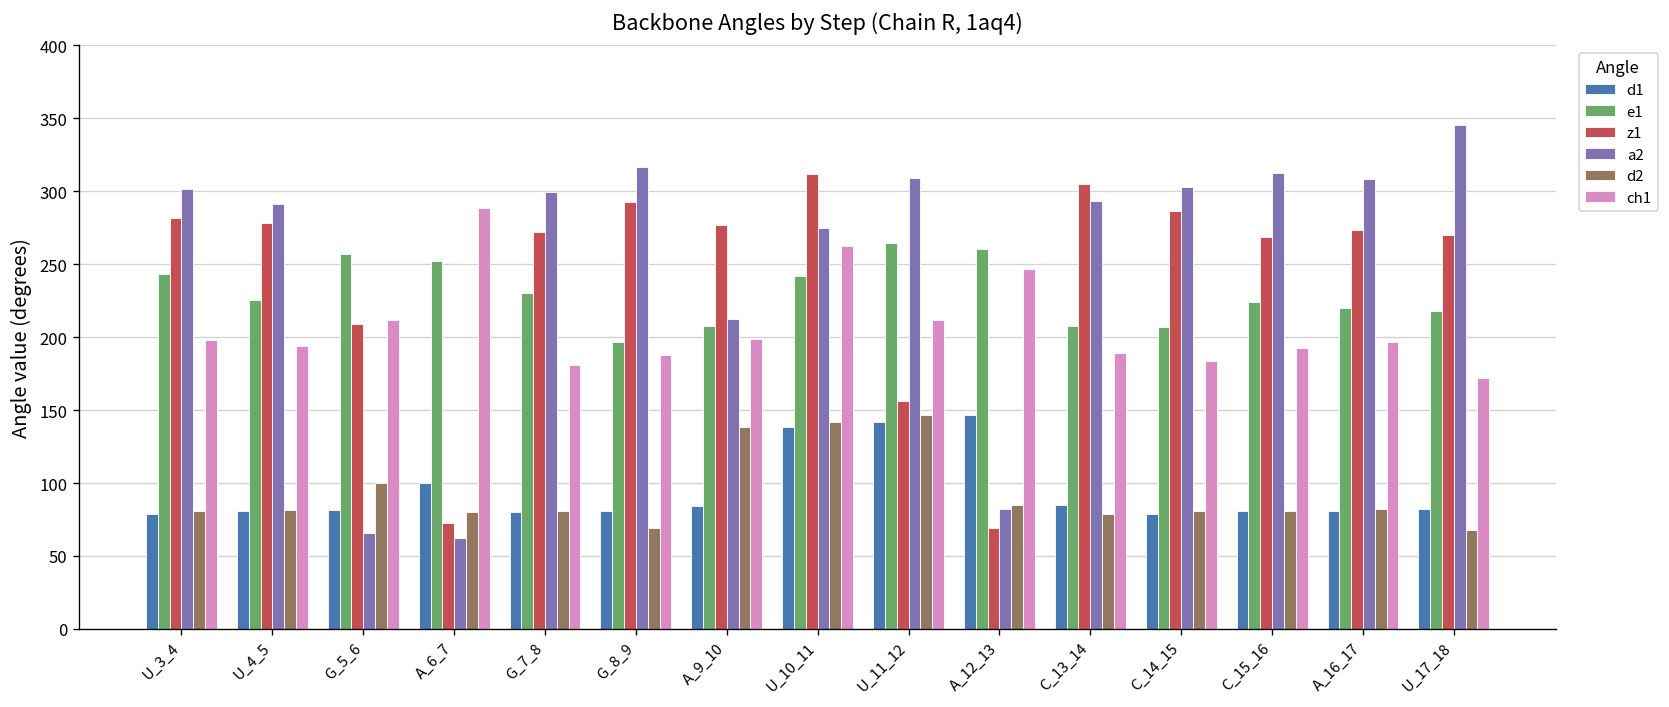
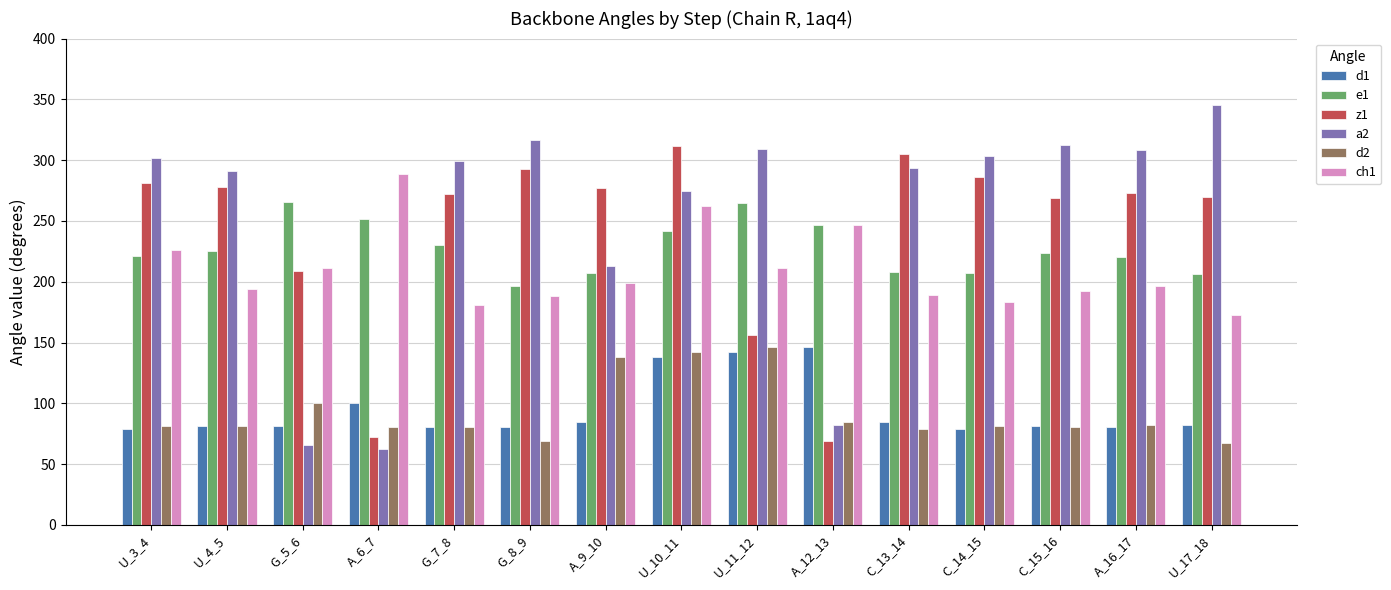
e1, U_3_4: 243 -> 221
ch1, U_3_4: 198 -> 226
e1, G_5_6: 257 -> 266
e1, A_12_13: 260 -> 247
e1, U_17_18: 218 -> 207
